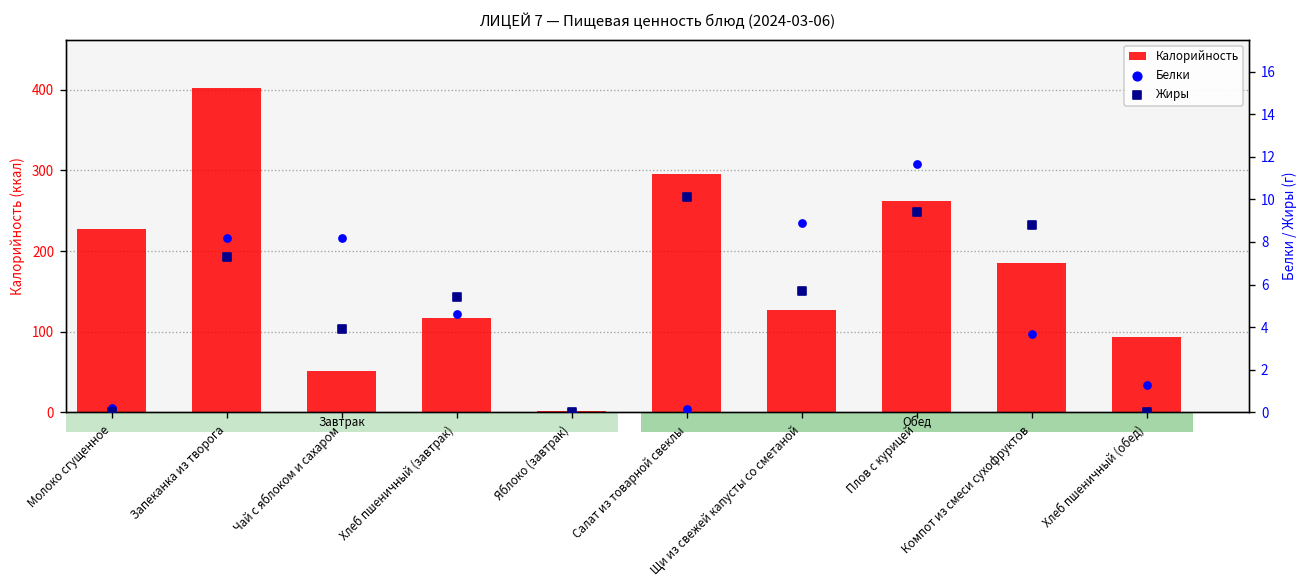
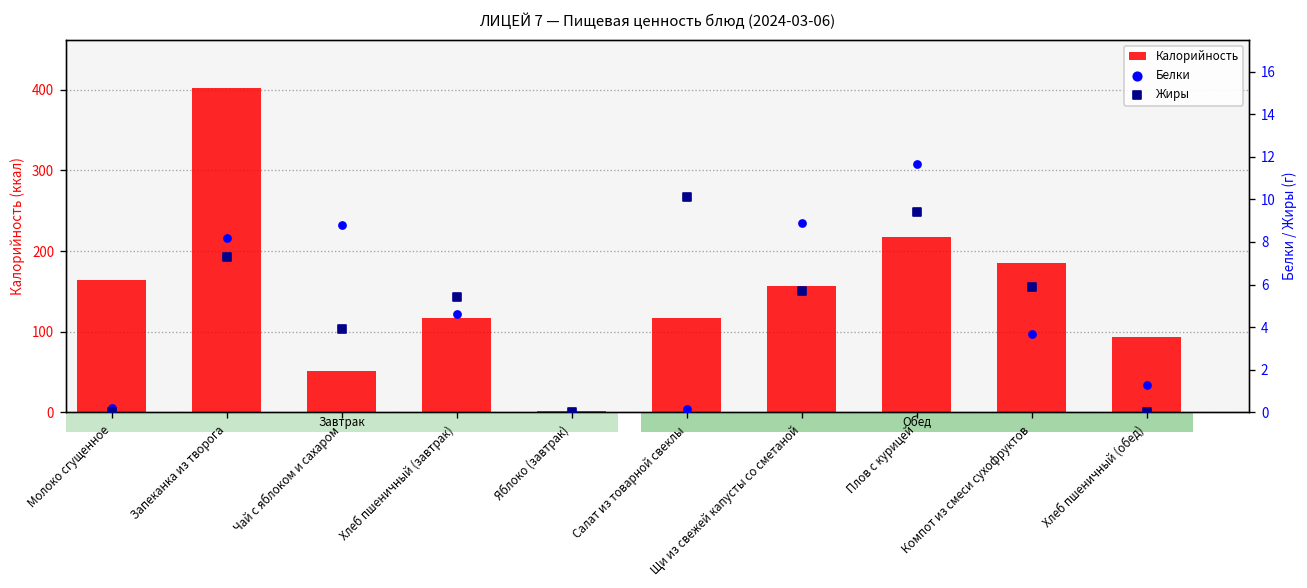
Калорийность, Молоко сгущенное: 230 -> 160
Калорийность, Салат из товарной свеклы: 300 -> 120
Калорийность, Щи из свежей капусты со сметаной: 130 -> 160
Калорийность, Плов с курицей: 260 -> 220
Белки, Чай с яблоком и сахаром: 8.2 -> 8.8
Жиры, Компот из смеси сухофруктов: 8.8 -> 5.9
